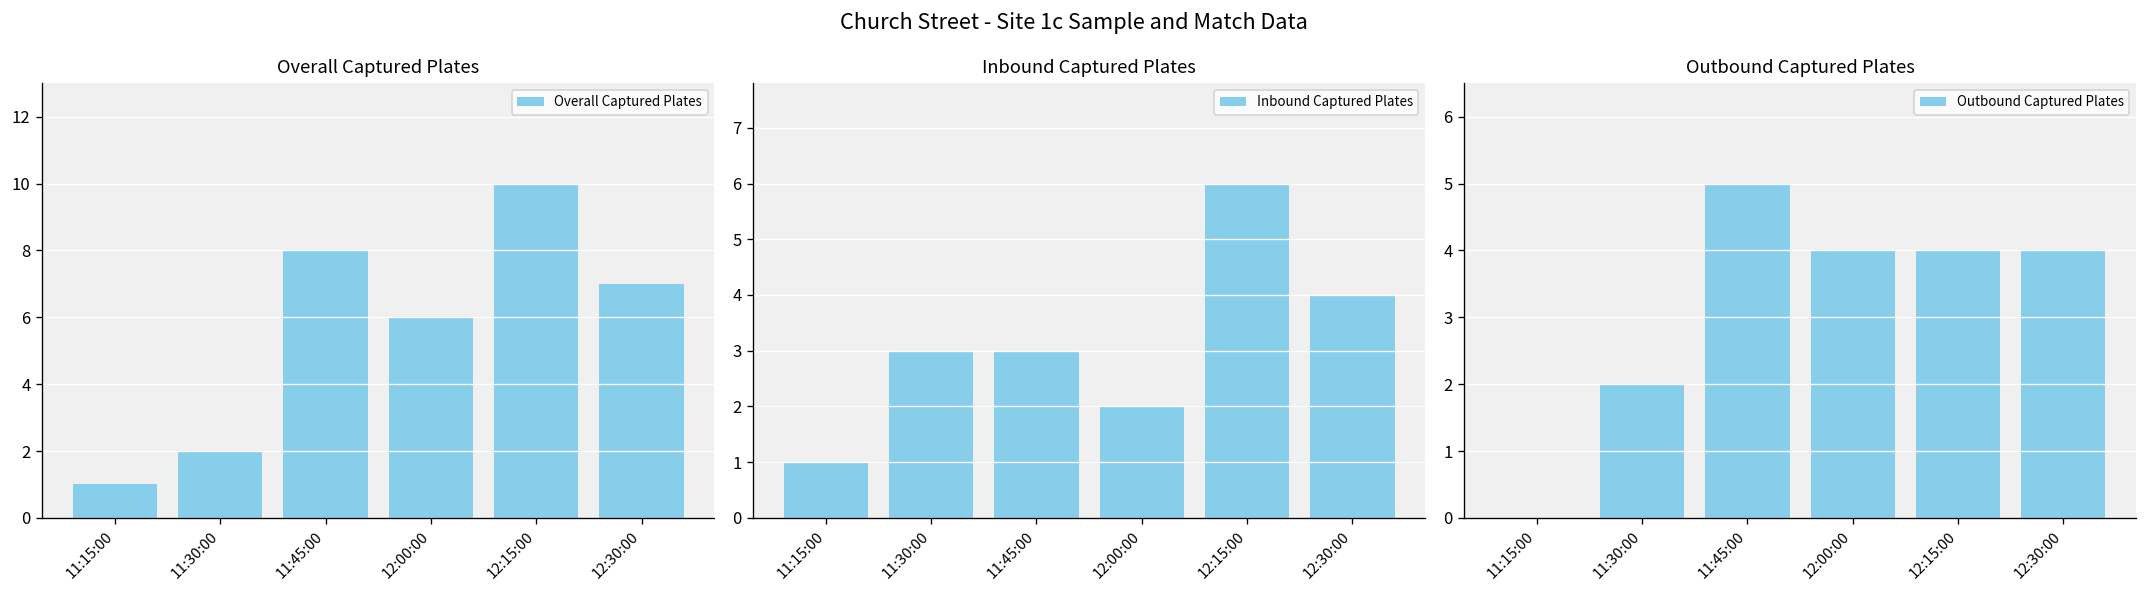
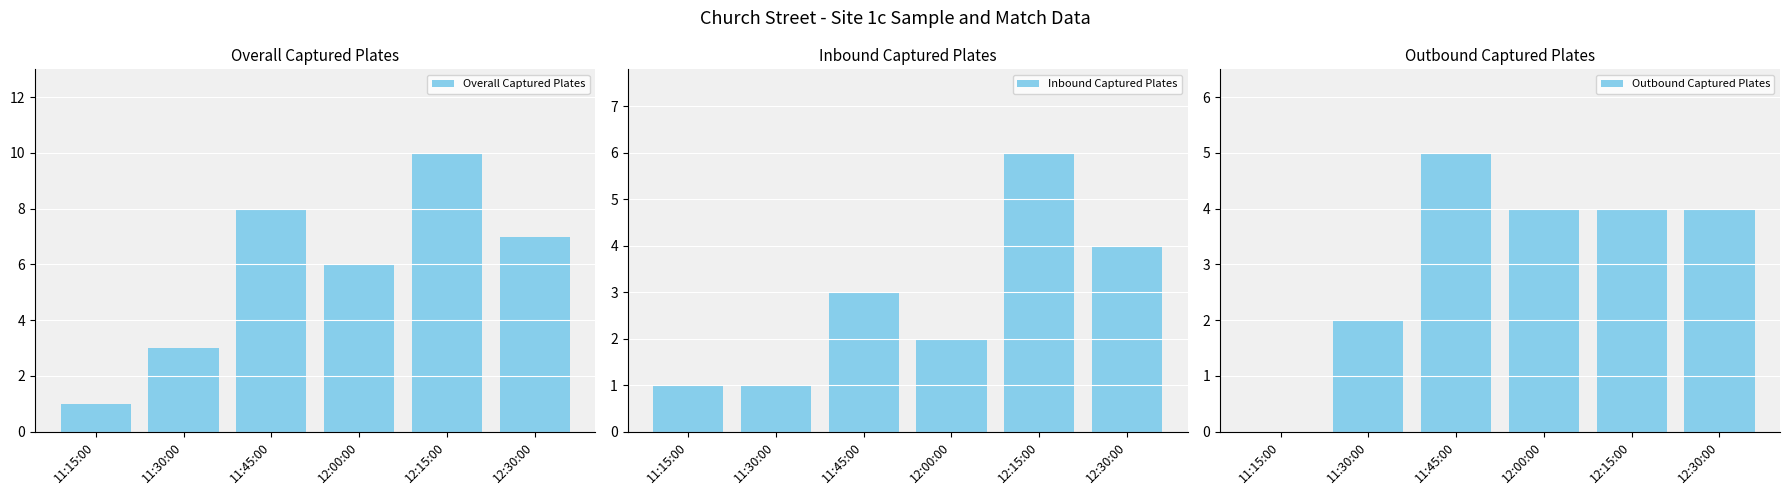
Overall Captured Plates, 11:30:00: 2 -> 3
Inbound Captured Plates, 11:30:00: 3 -> 1
